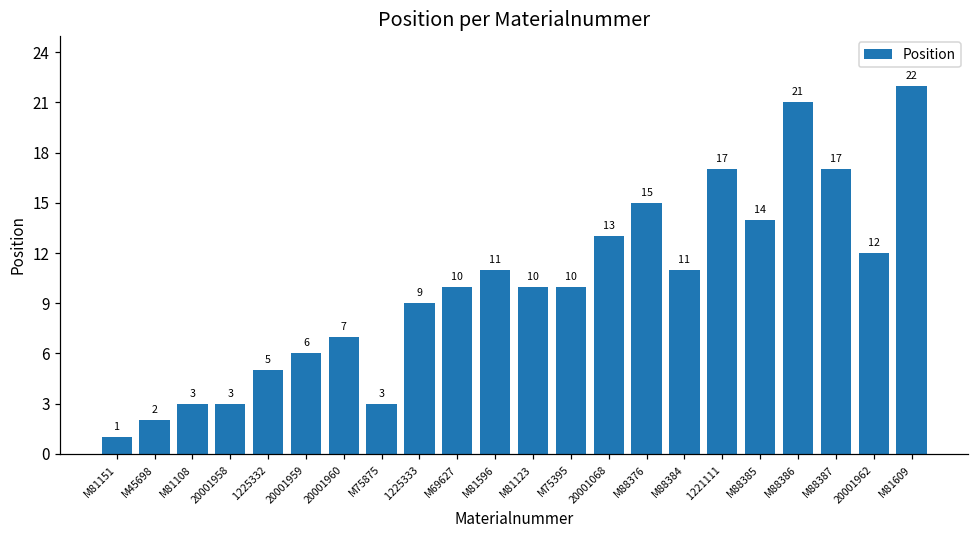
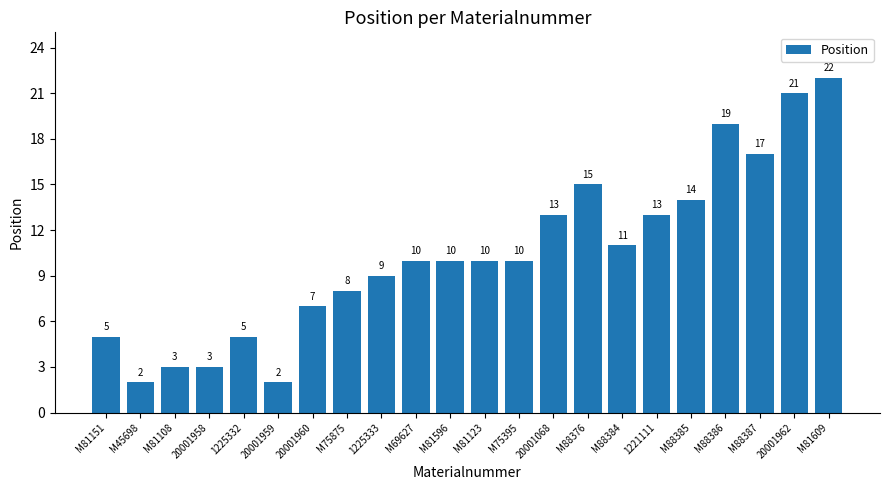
M81151: 1 -> 5
20001959: 6 -> 2
M75875: 3 -> 8
M81596: 11 -> 10
1221111: 17 -> 13
M88386: 21 -> 19
20001962: 12 -> 21
